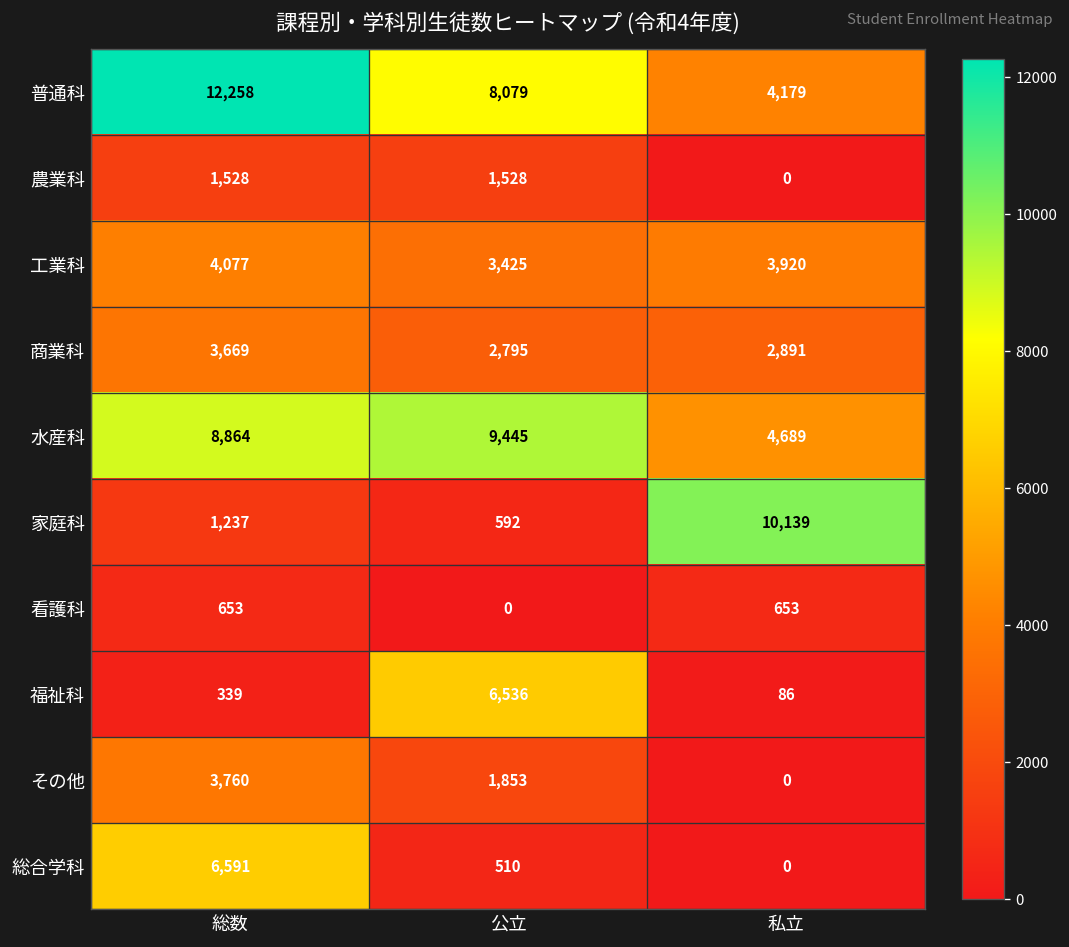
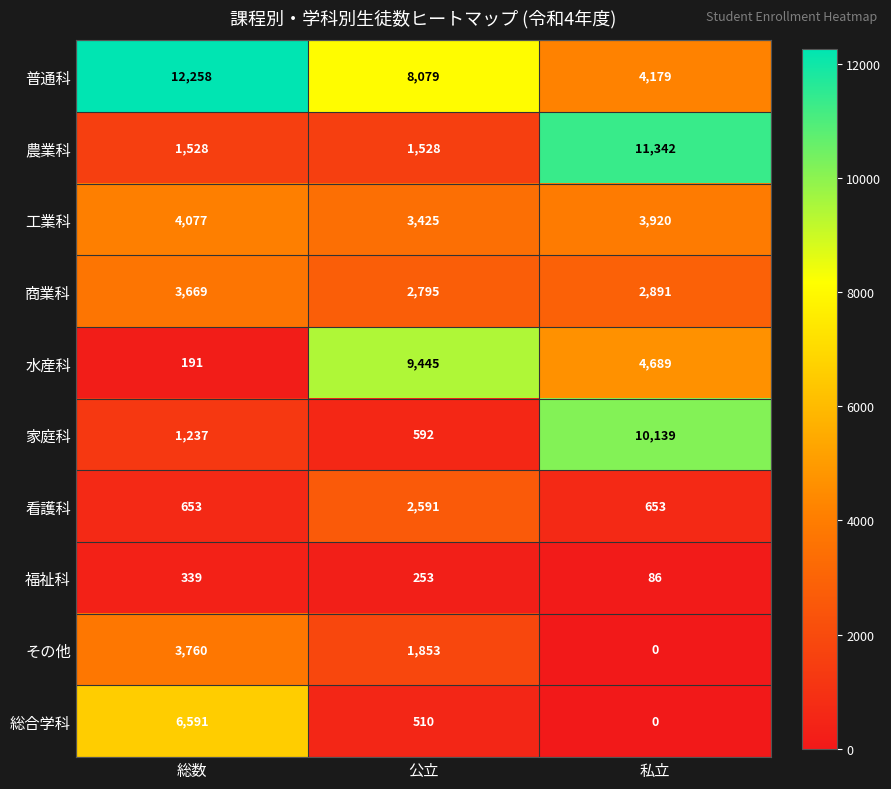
農業科, 私立: 0 -> 11,342
水産科, 総数: 8,864 -> 191
看護科, 公立: 0 -> 2,591
福祉科, 公立: 6,536 -> 253
